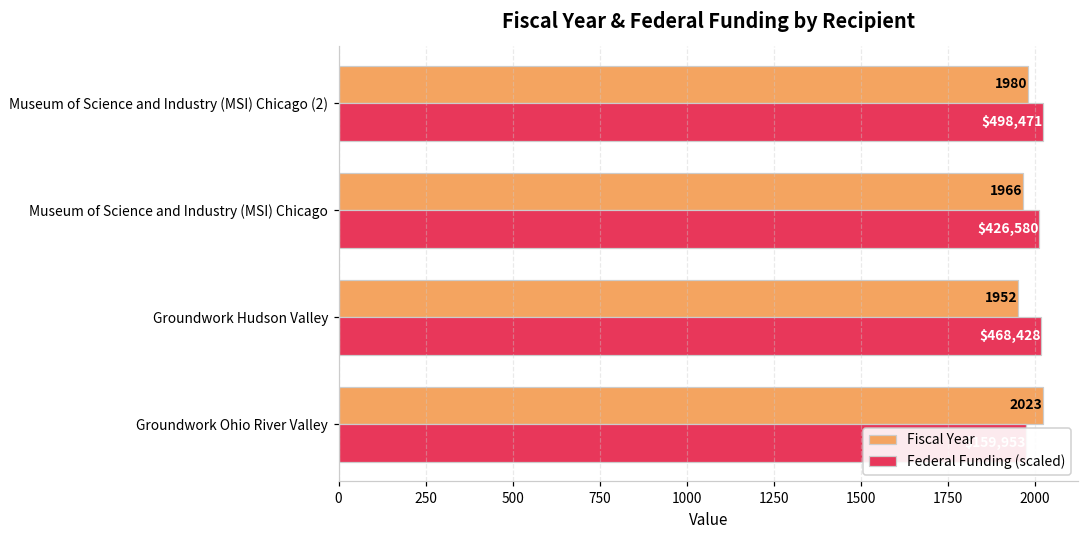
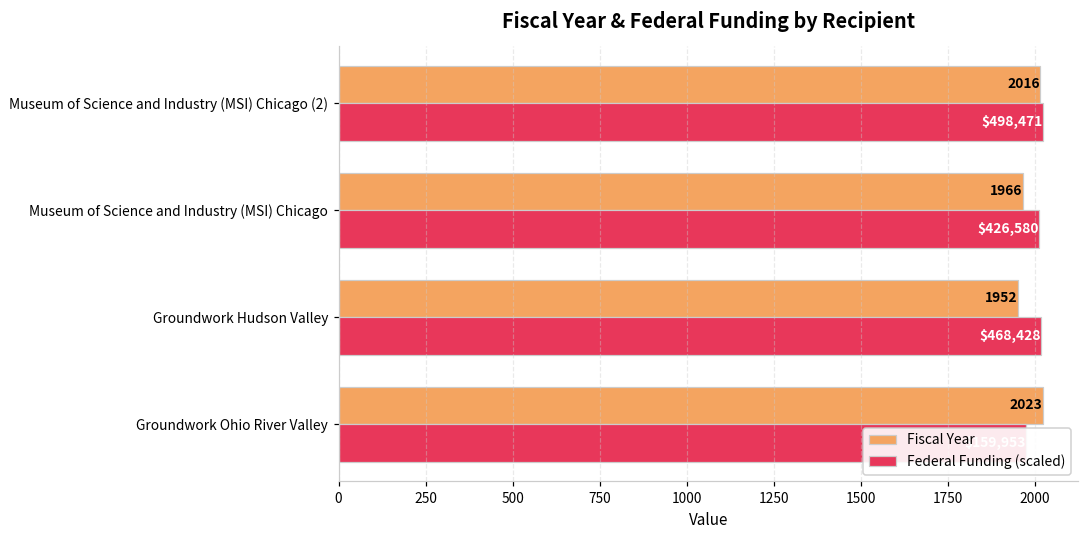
Fiscal Year, Museum of Science and Industry (MSI) Chicago (2): 1980 -> 2016
